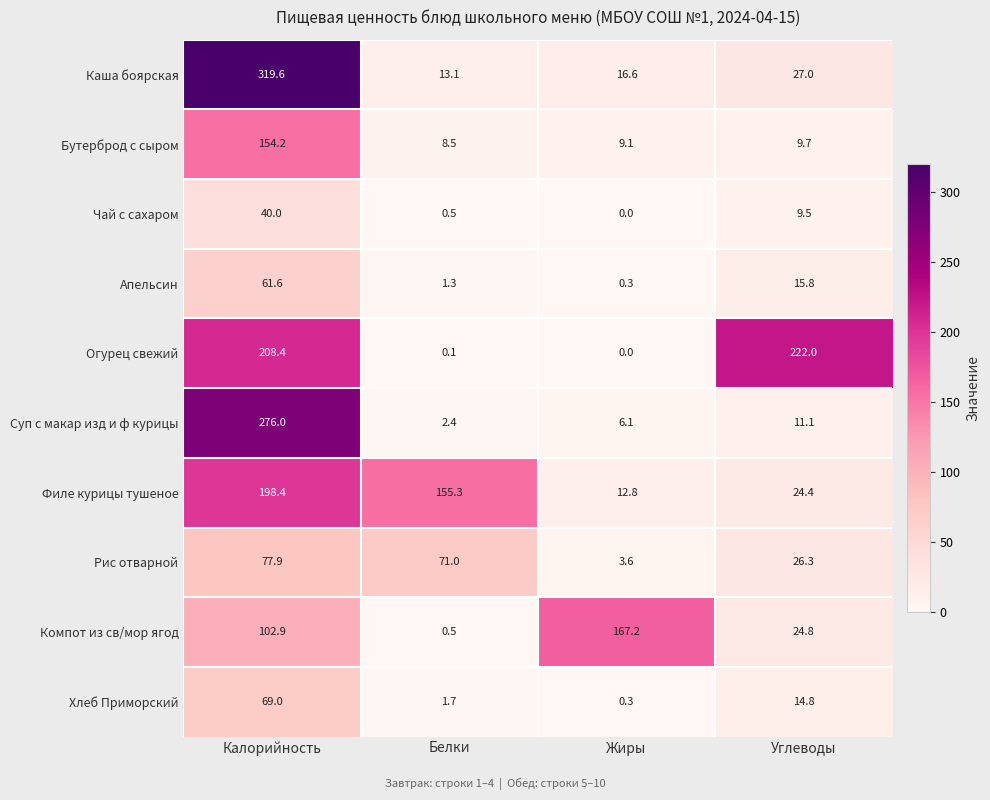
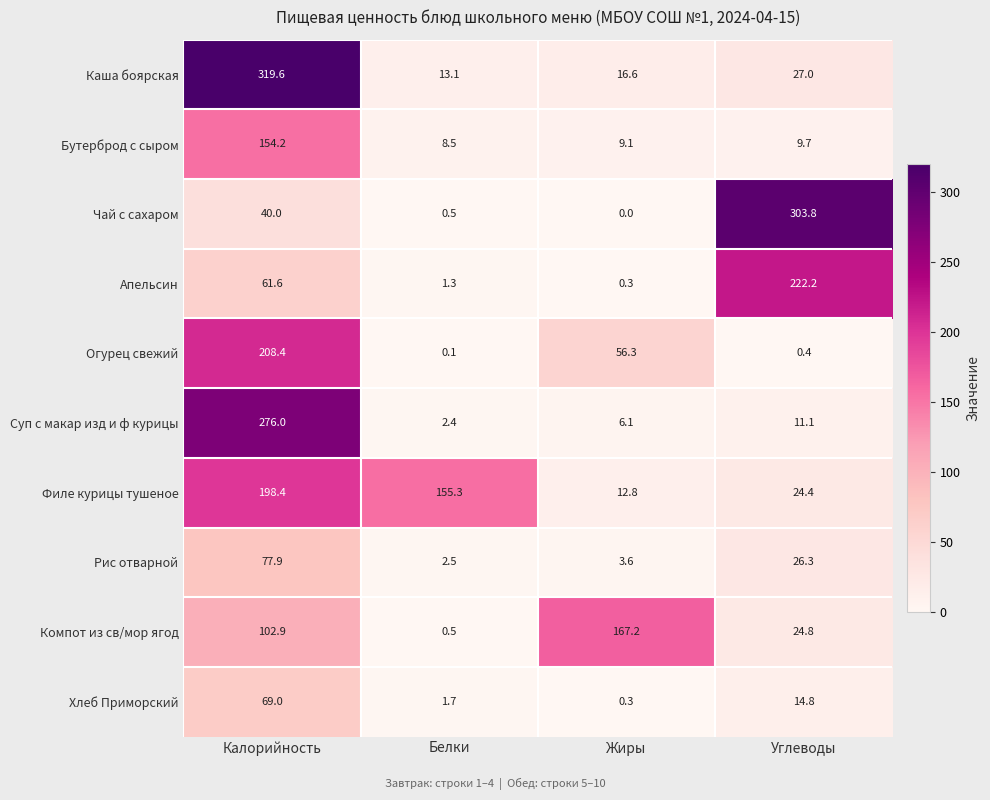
Чай с сахаром, Углеводы: 9.5 -> 303.8
Апельсин, Углеводы: 15.8 -> 222.2
Огурец свежий, Жиры: 0.0 -> 56.3
Огурец свежий, Углеводы: 222.0 -> 0.4
Рис отварной, Белки: 71.0 -> 2.5
